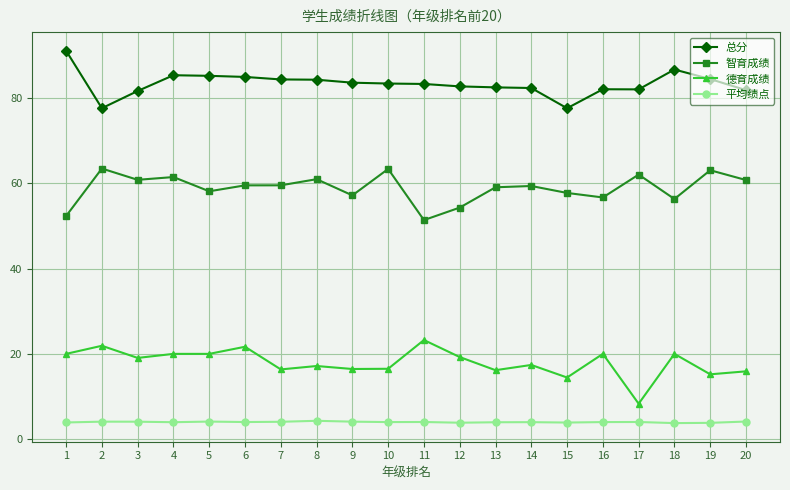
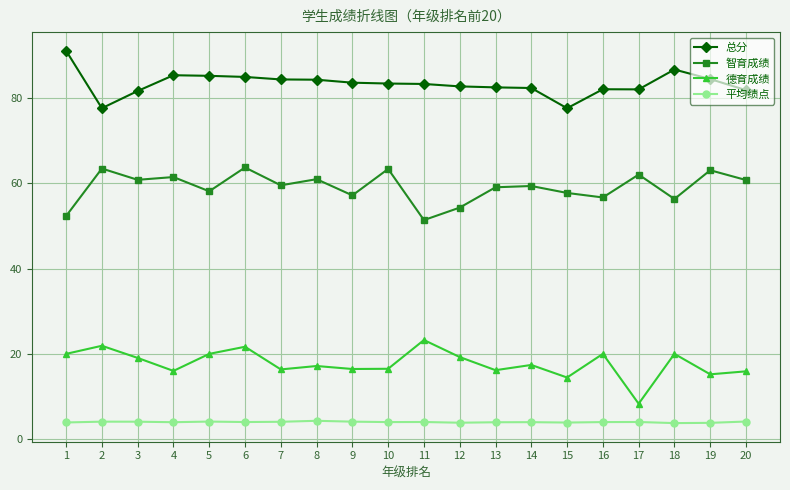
德育成绩, 4: 20 -> 16
智育成绩, 6: 60 -> 64
